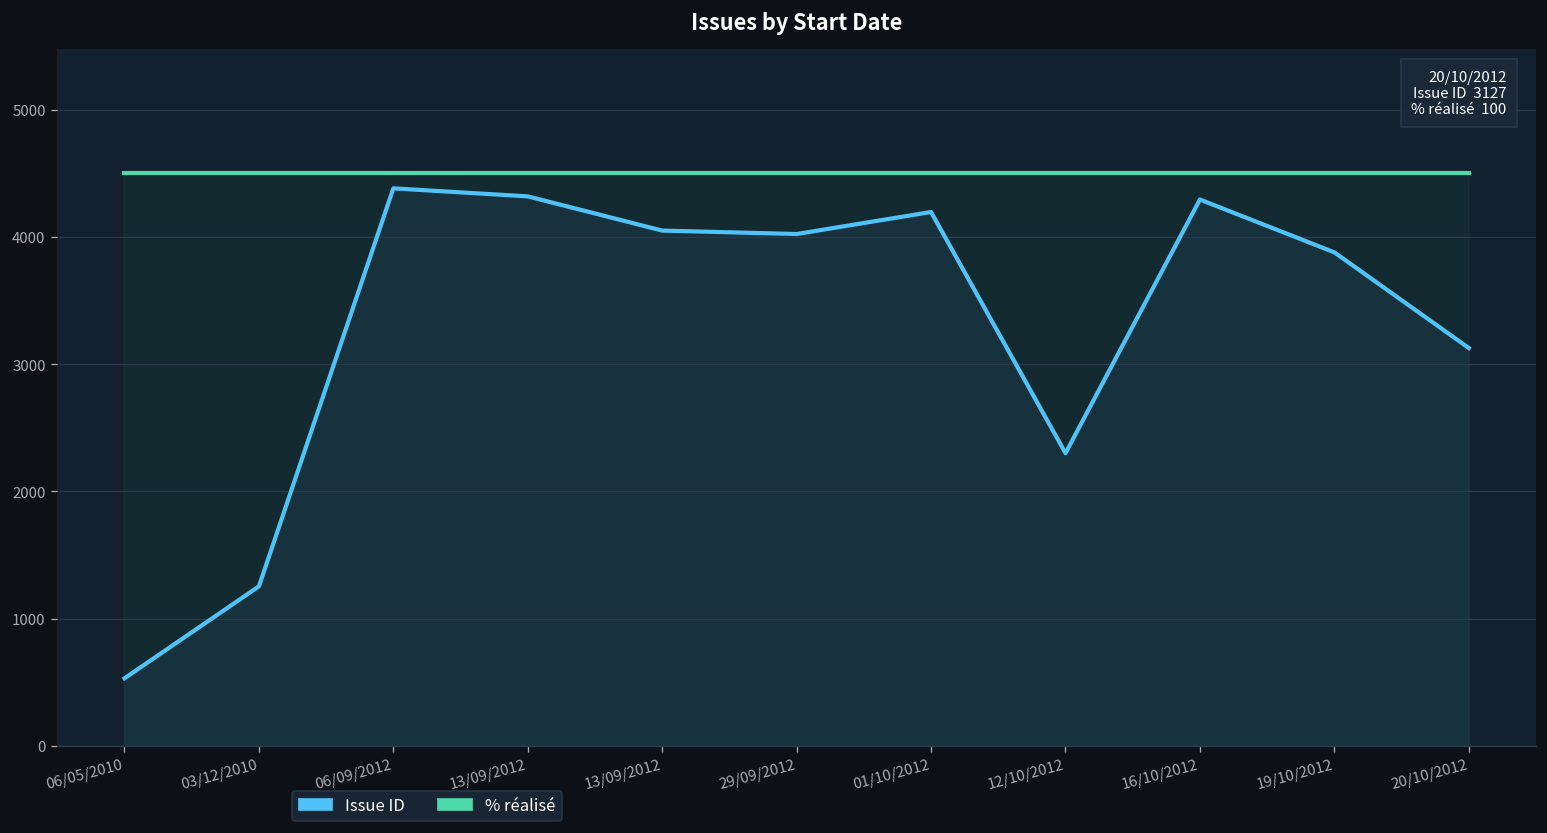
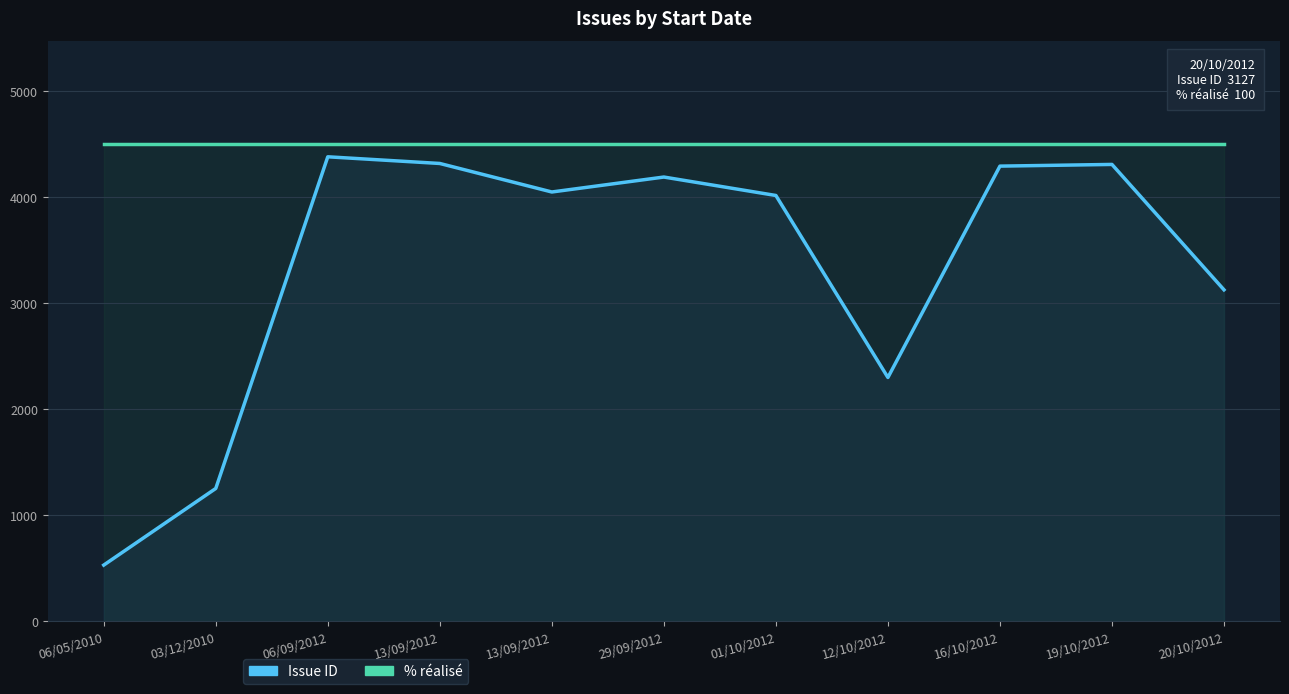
Issue ID, 29/09/2012: 4020 -> 4190
Issue ID, 01/10/2012: 4200 -> 4020
Issue ID, 19/10/2012: 3880 -> 4310
